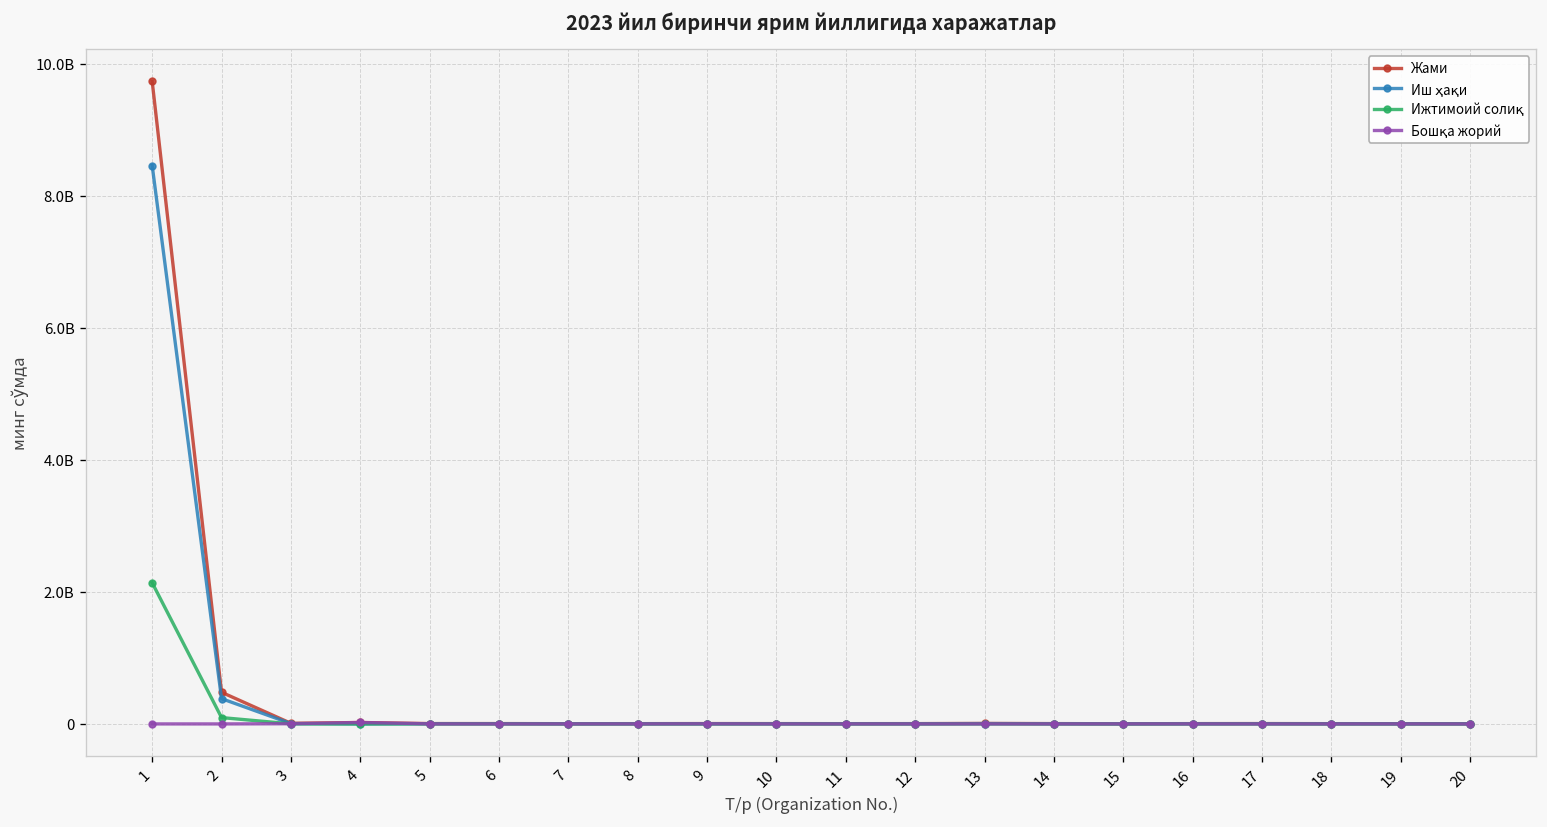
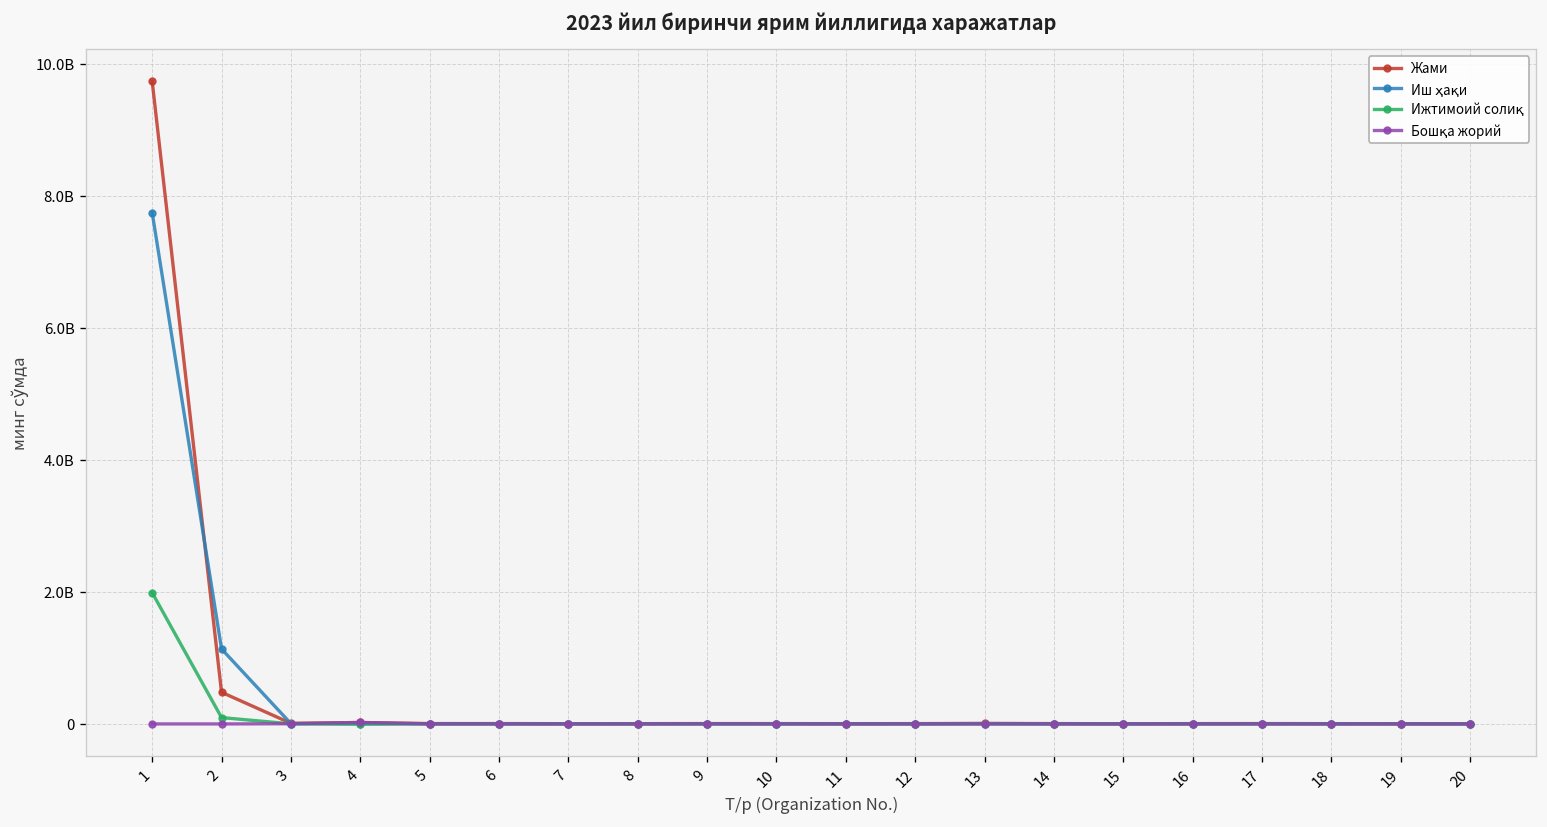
Иш ҳақи, 1: 8500000000 -> 7700000000
Ижтимоий солиқ, 1: 2100000000 -> 2000000000
Иш ҳақи, 2: 400000000 -> 1100000000
